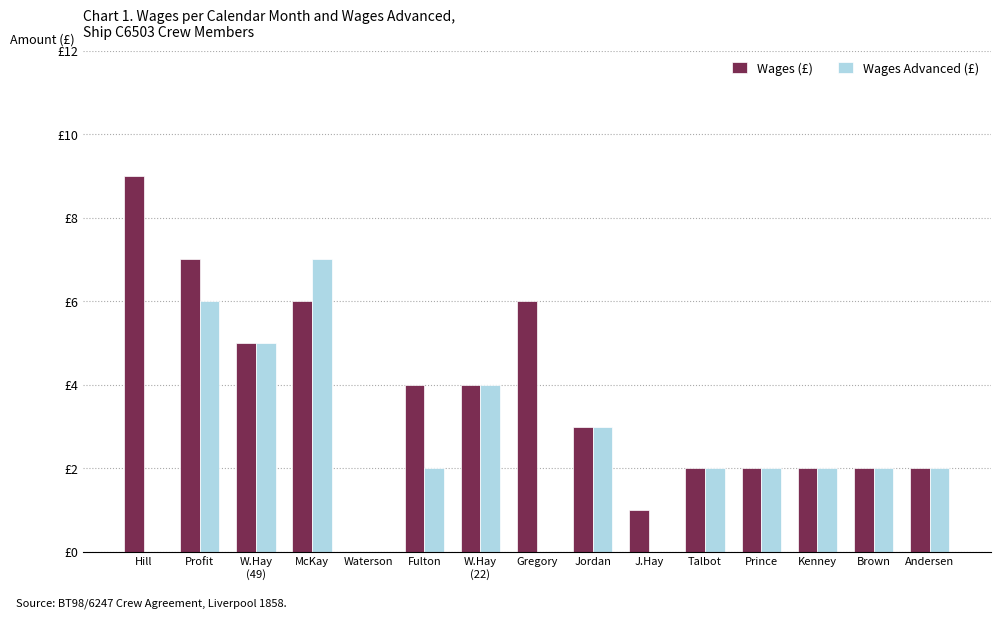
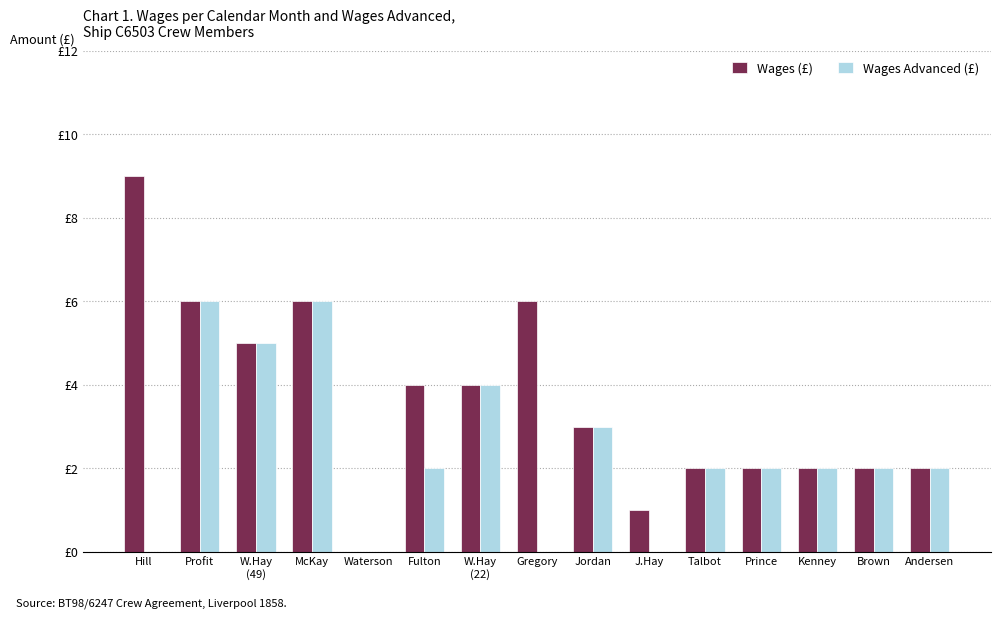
Wages (£), Profit: £7 -> £6
Wages Advanced (£), McKay: £7 -> £6
